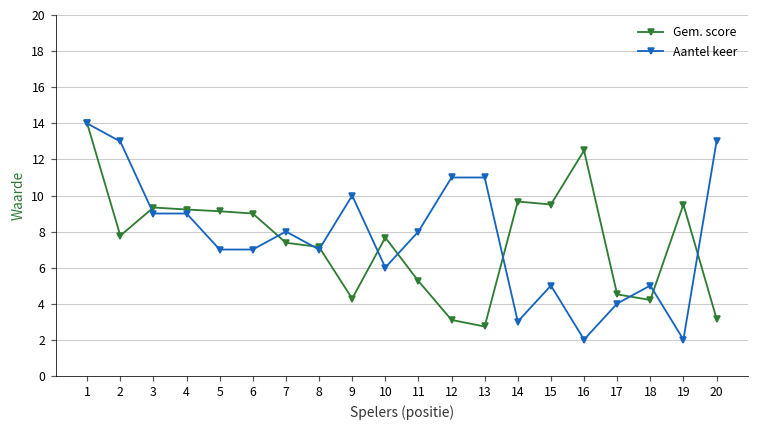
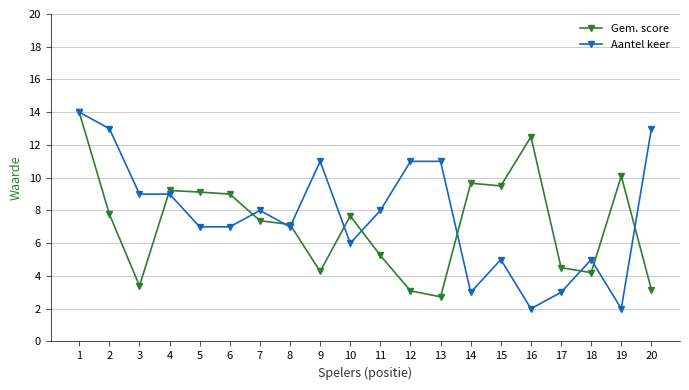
Gem. score, 3: 9.3 -> 3.4
Aantel keer, 9: 10 -> 11
Aantel keer, 17: 4 -> 3
Gem. score, 19: 9.5 -> 10.1
